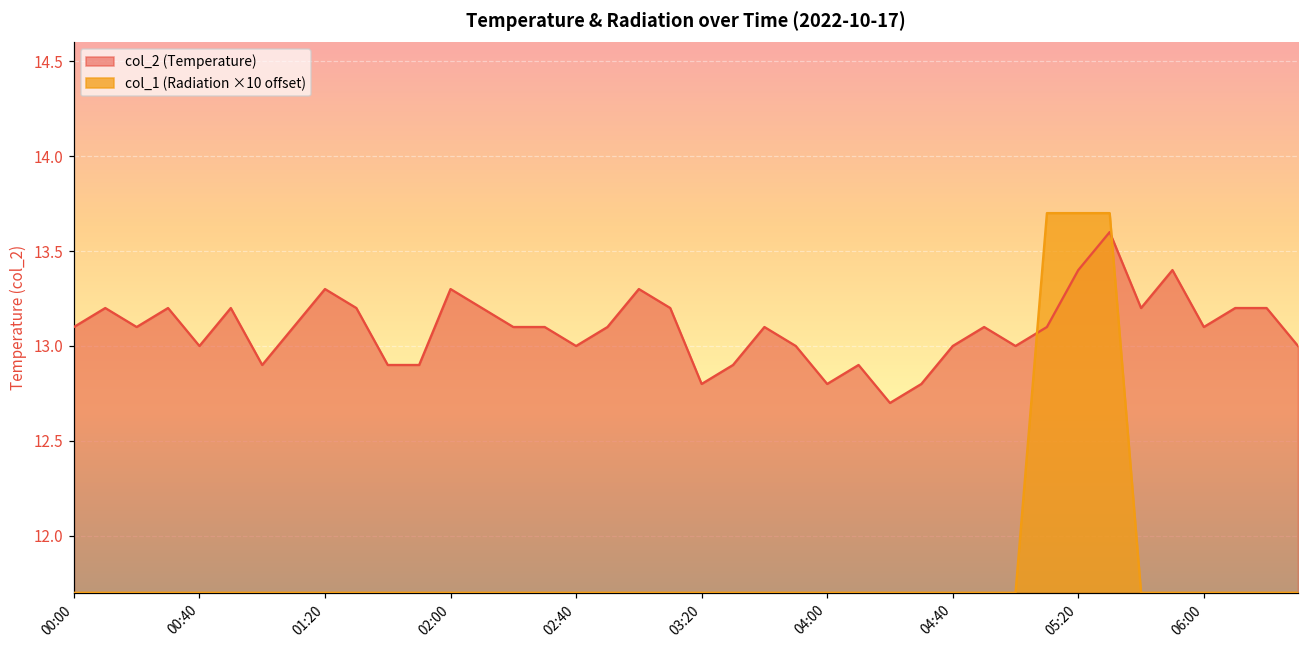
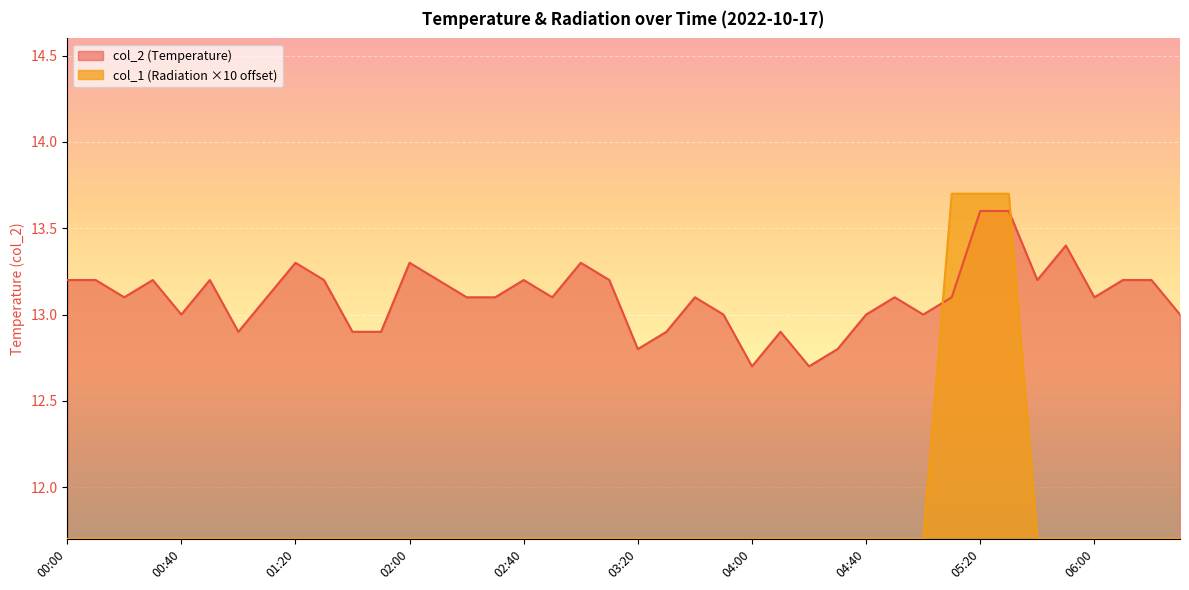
col_2 (Temperature), 00:00: 13.1 -> 13.2
col_2 (Temperature), 02:40: 13.0 -> 13.2
col_2 (Temperature), 04:00: 12.8 -> 12.7
col_2 (Temperature), 05:20: 13.4 -> 13.6
